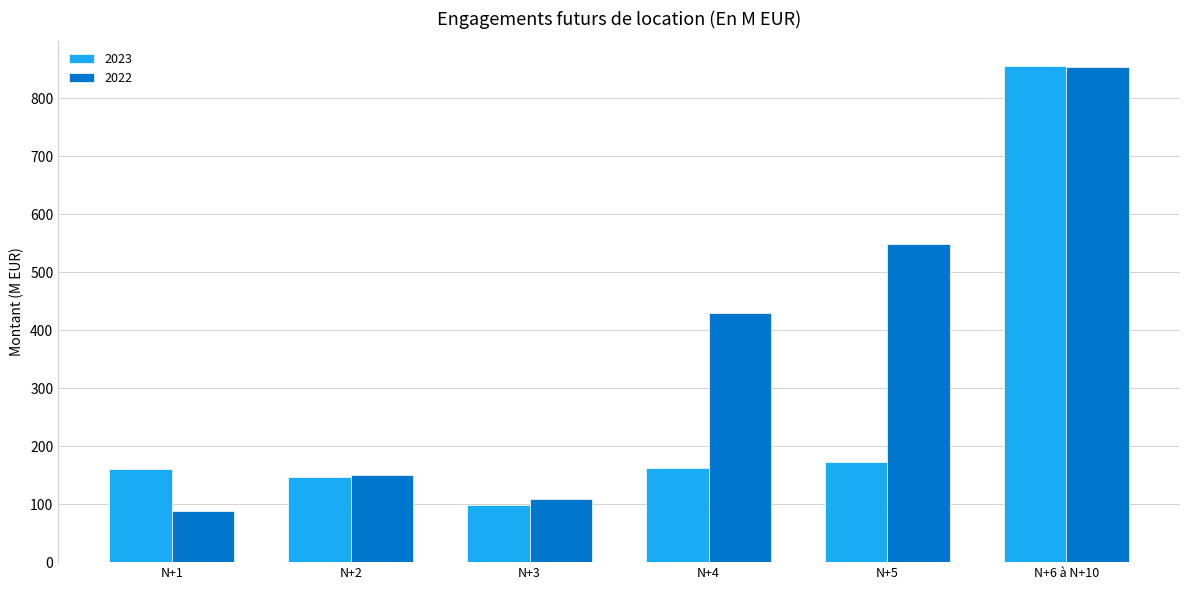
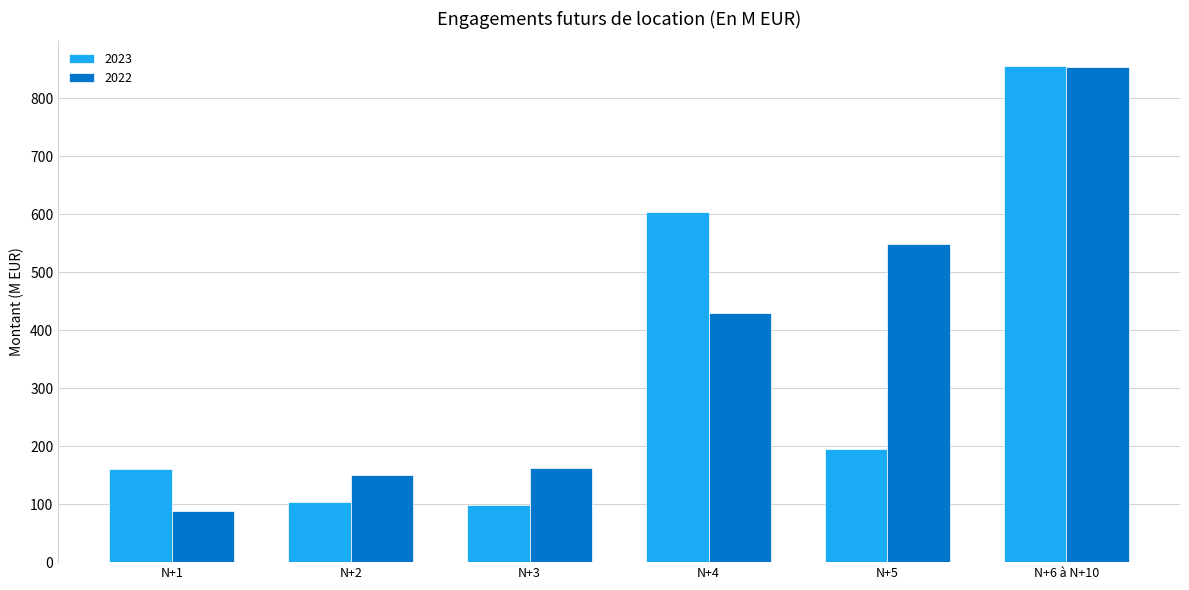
2023, N+2: 150 -> 100
2022, N+3: 110 -> 160
2023, N+4: 160 -> 600
2023, N+5: 170 -> 200
